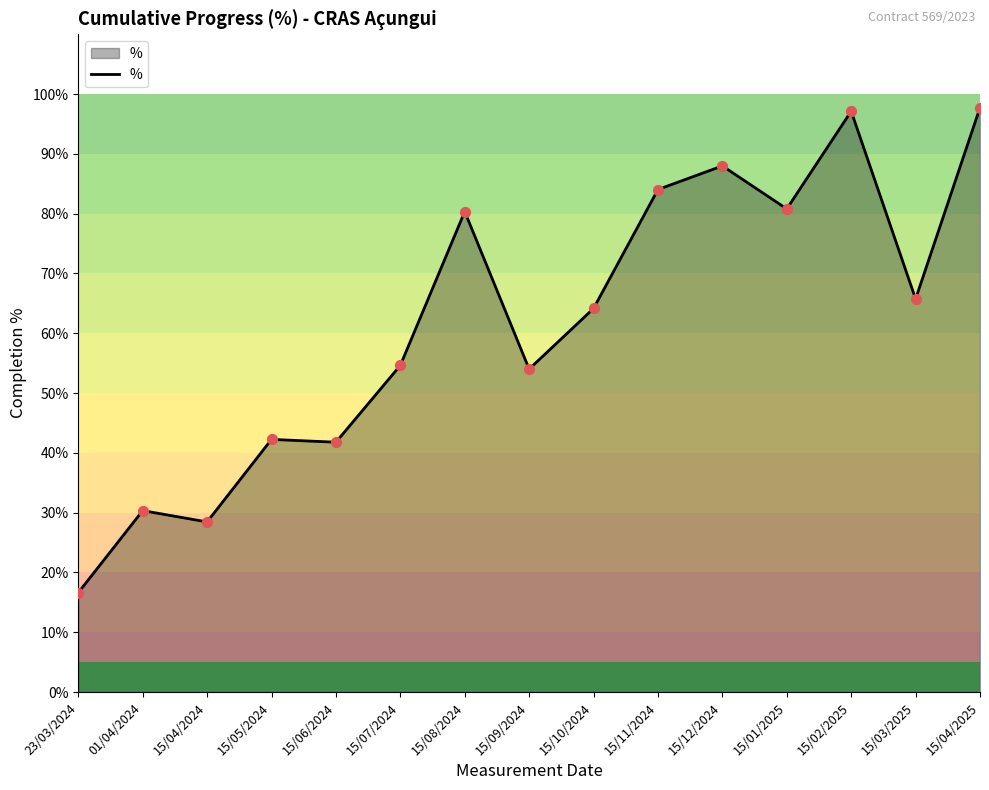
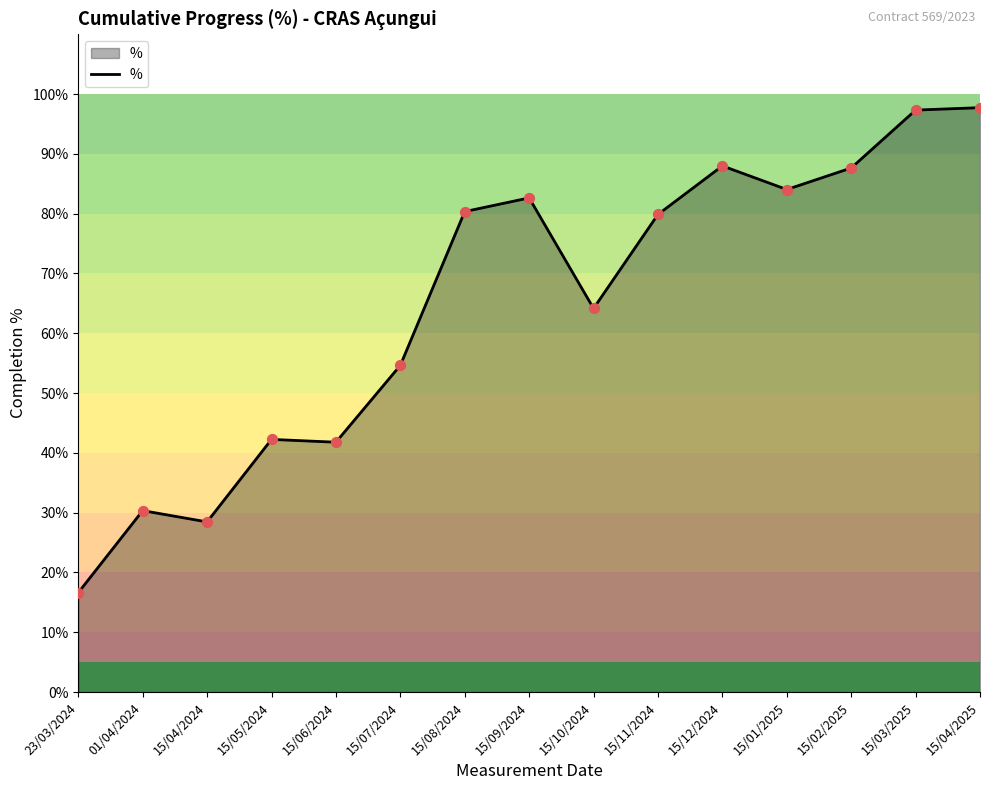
15/09/2024: 54% -> 83%
15/11/2024: 84% -> 80%
15/01/2025: 81% -> 84%
15/02/2025: 97% -> 88%
15/03/2025: 66% -> 97%
